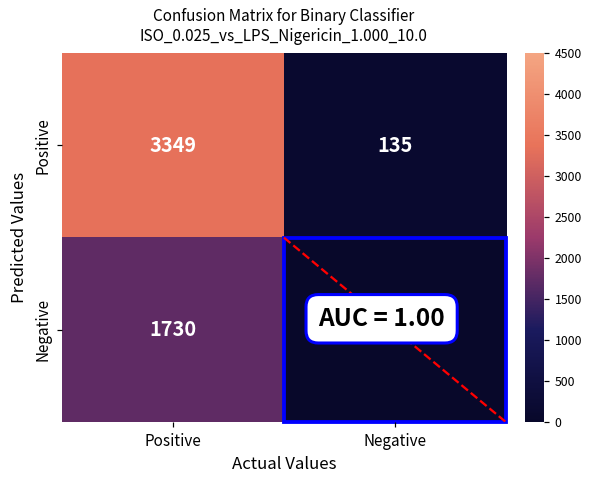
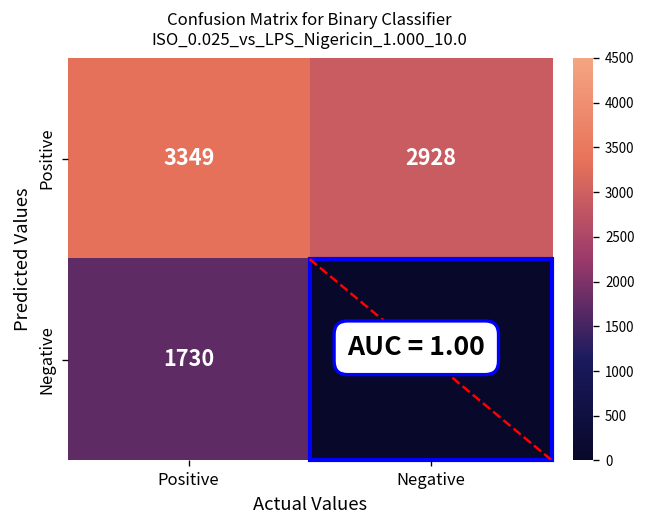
Positive, Negative: 135 -> 2928
